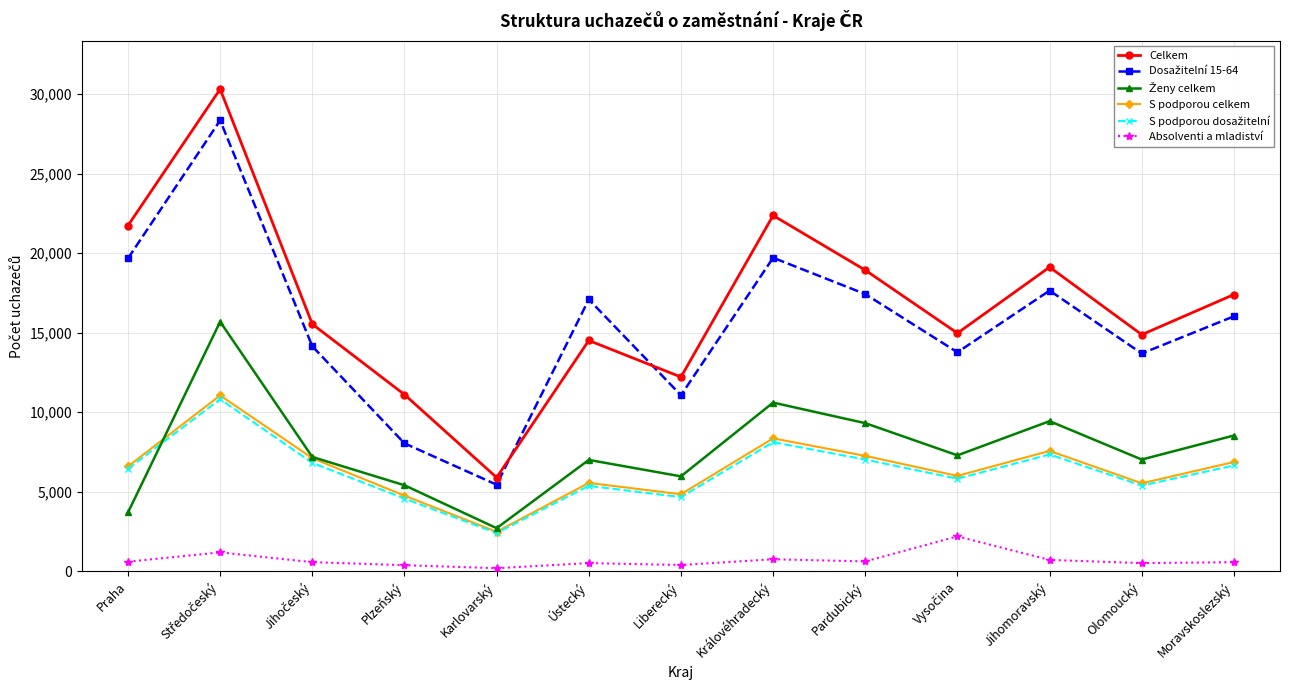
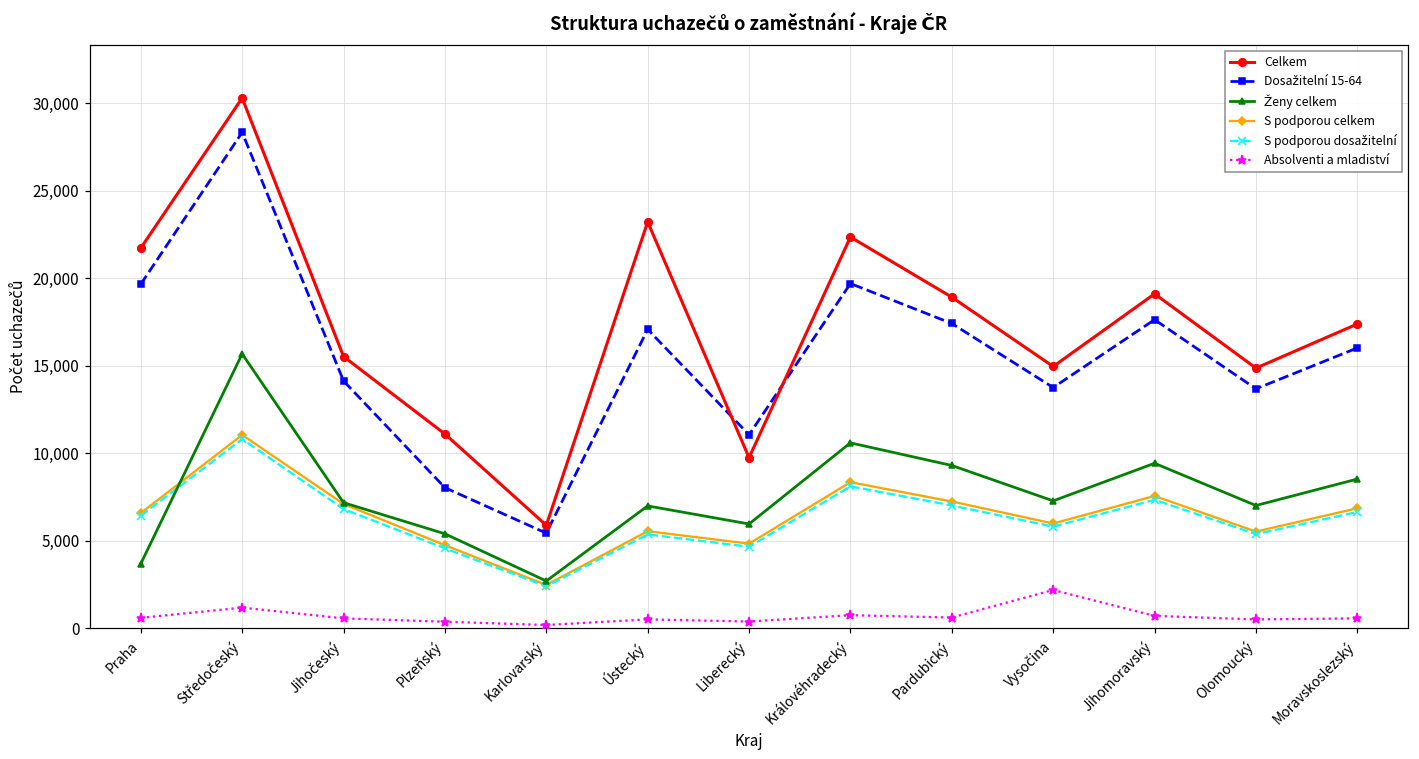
Celkem, Ústecký: 14,500 -> 23,200
Celkem, Liberecký: 12,200 -> 9,800
